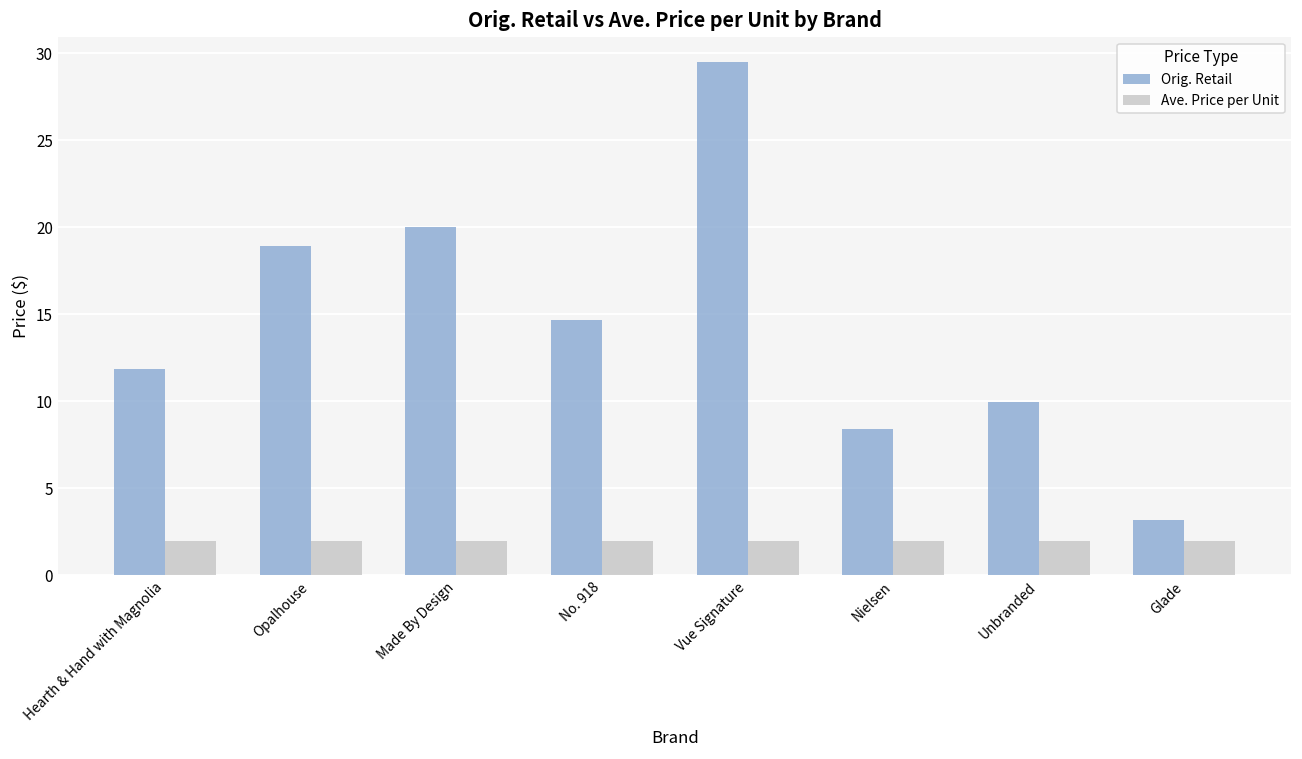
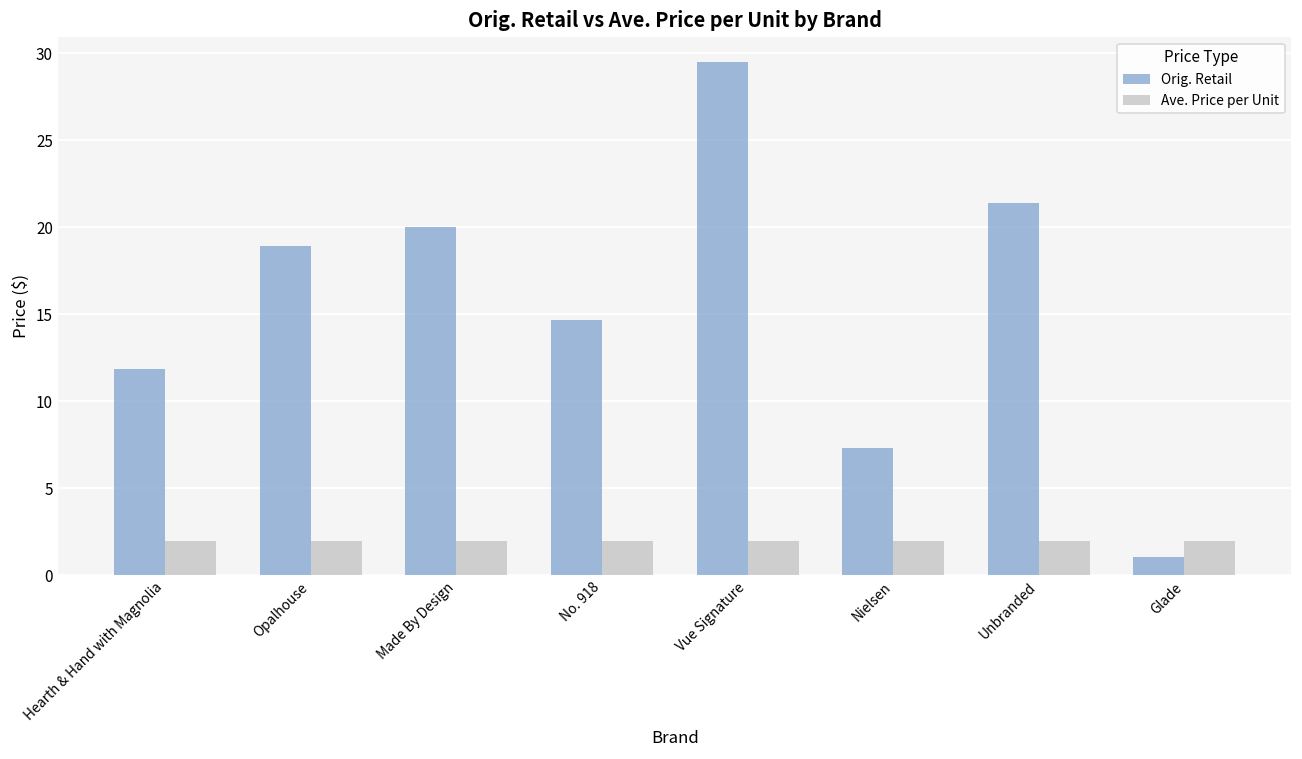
Orig. Retail, Nielsen: 8.4 -> 7.3
Orig. Retail, Unbranded: 10.0 -> 21.4
Orig. Retail, Glade: 3.2 -> 1.1
